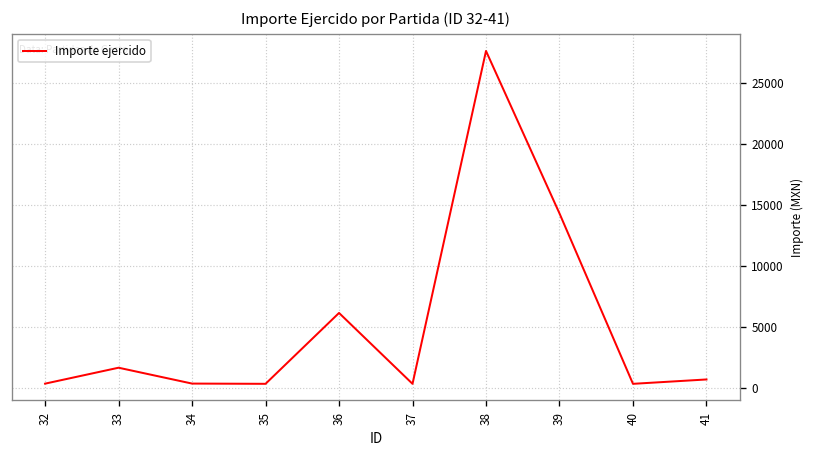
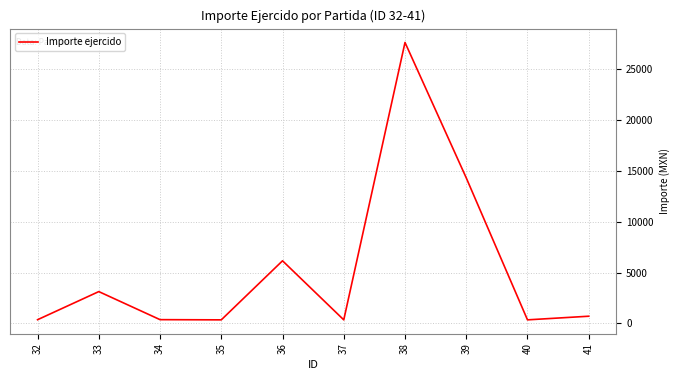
33: 1700 -> 3100
